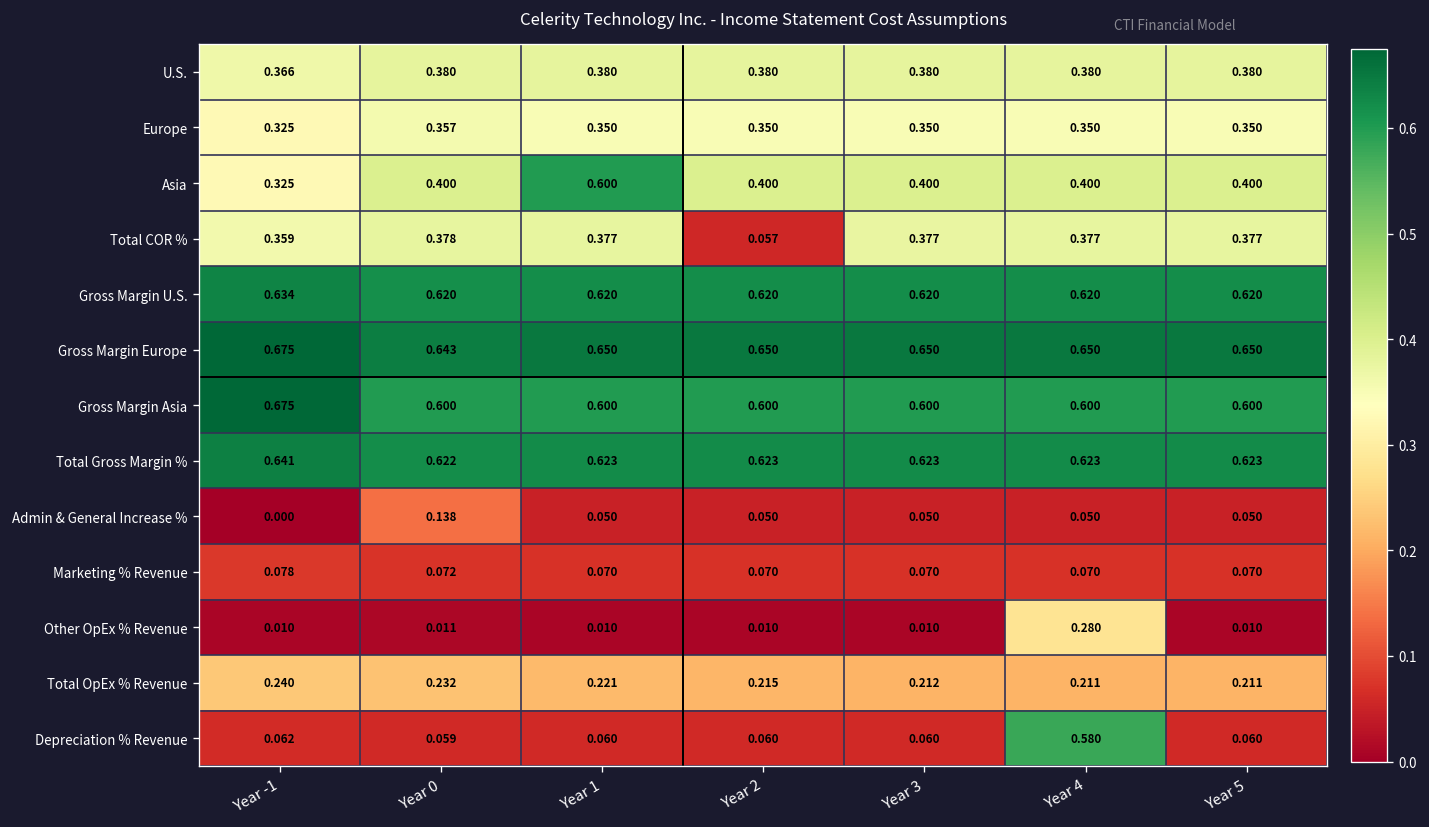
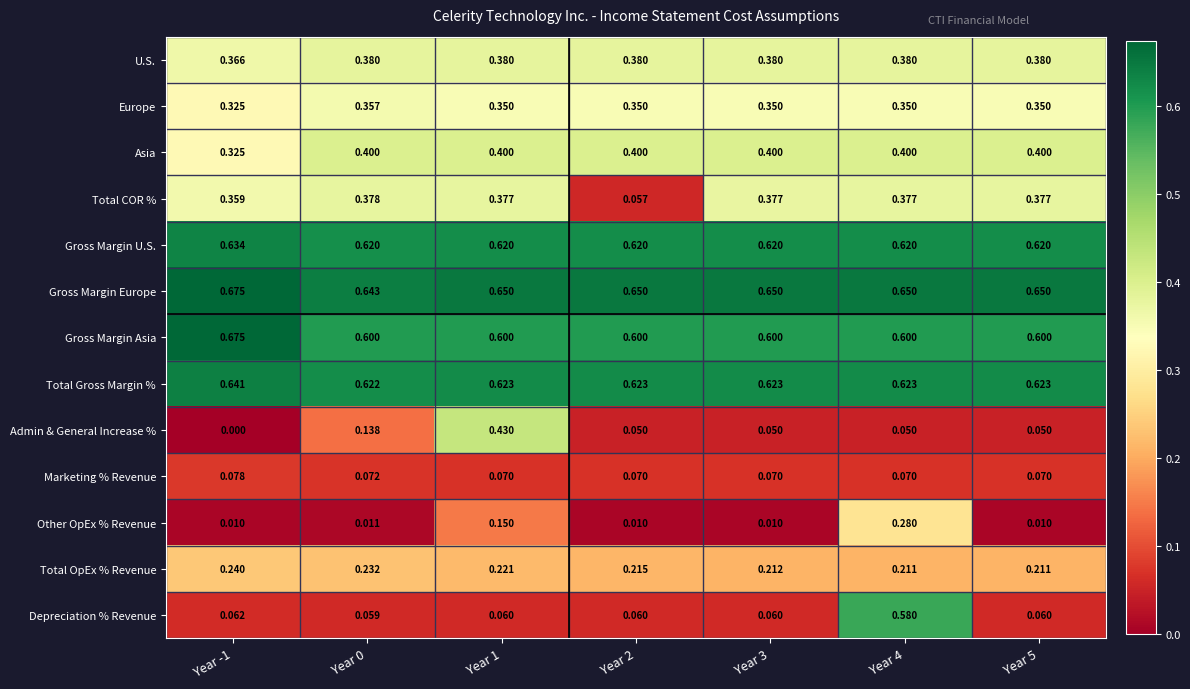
Asia, Year 1: 0.600 -> 0.400
Admin & General Increase %, Year 1: 0.050 -> 0.430
Other OpEx % Revenue, Year 1: 0.010 -> 0.150
